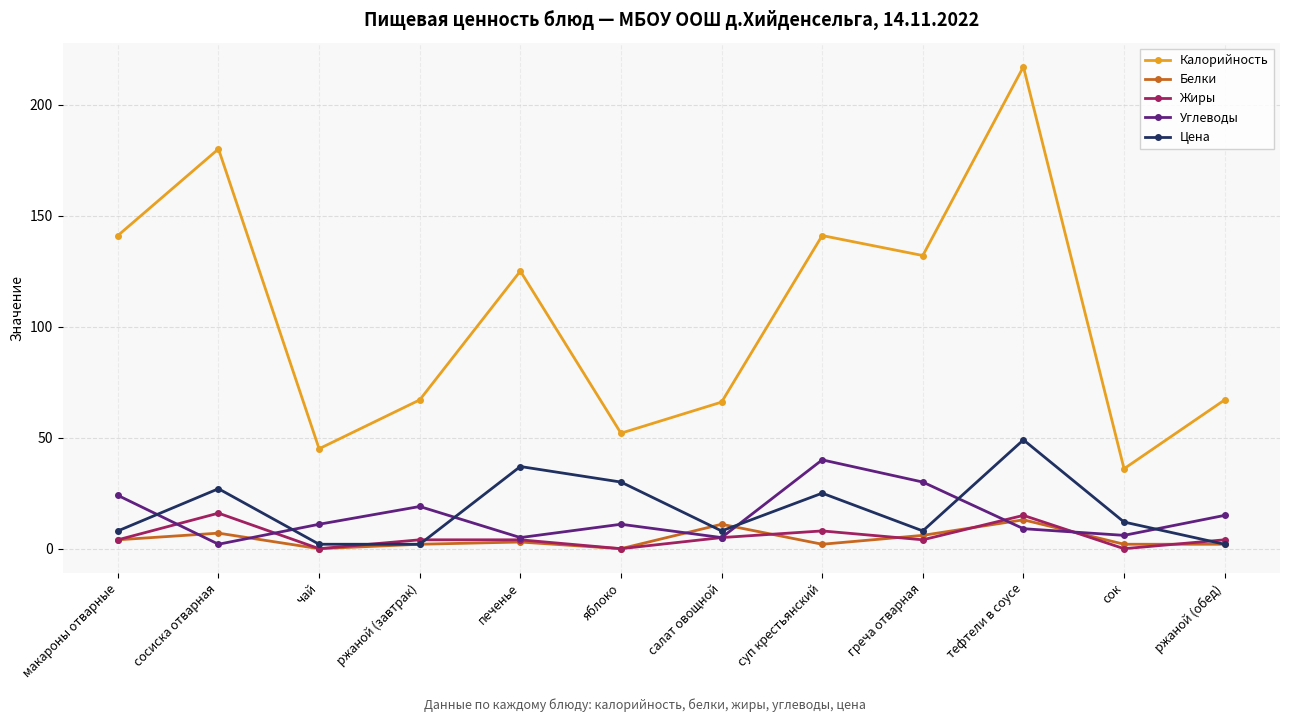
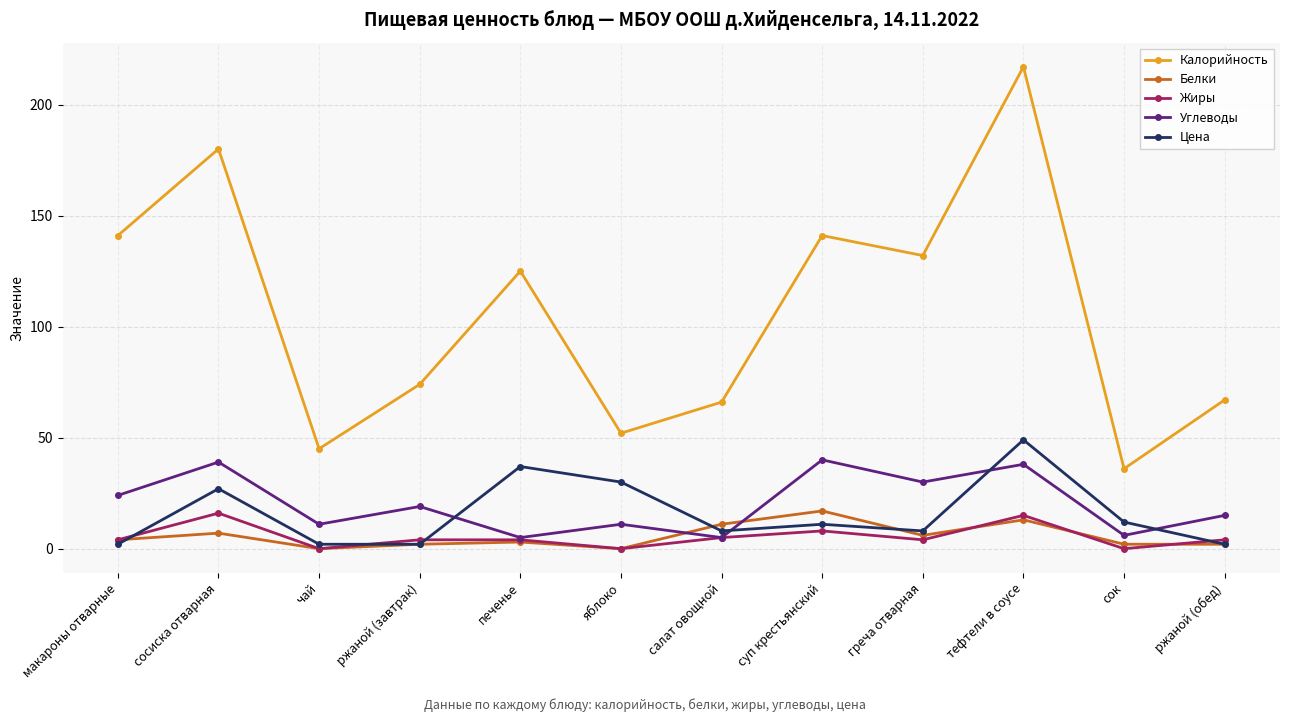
Цена, макароны отварные: 8 -> 2
Углеводы, сосиска отварная: 2 -> 39
Калорийность, ржаной (завтрак): 67 -> 74
Белки, суп крестьянский: 2 -> 17
Цена, суп крестьянский: 25 -> 11
Углеводы, тефтели в соусе: 9 -> 38
